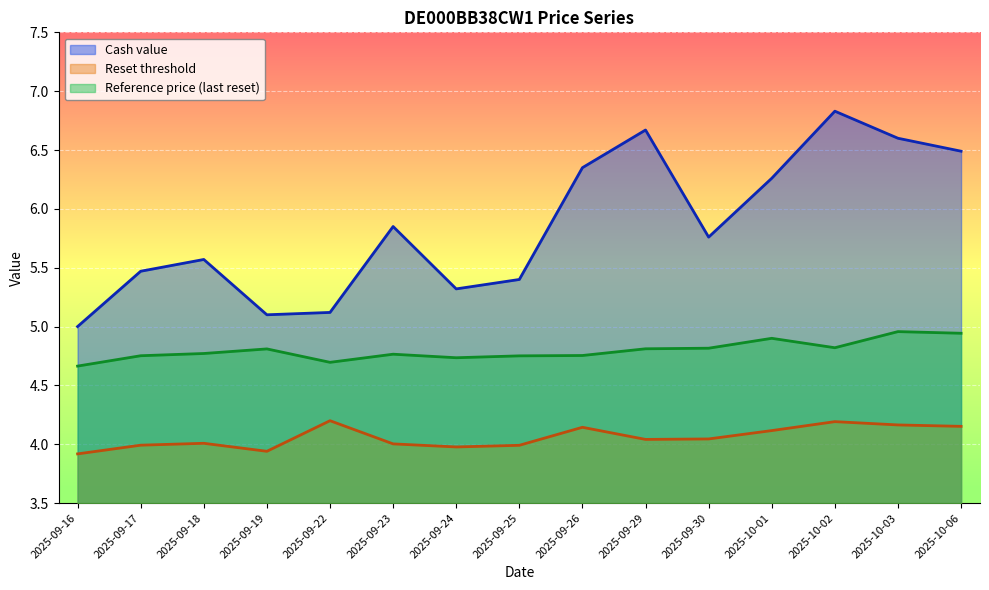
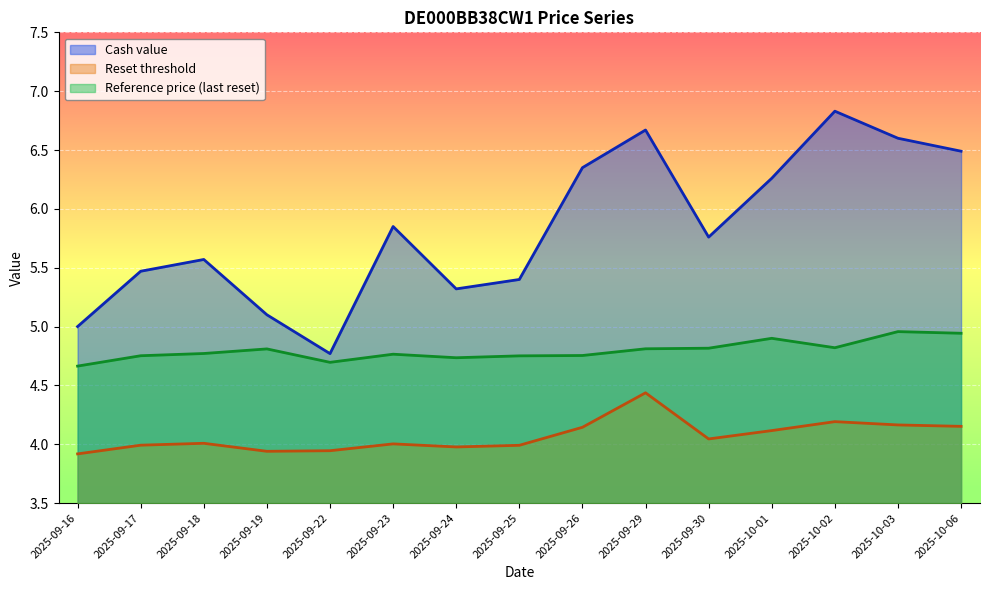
Cash value, 2025-09-22: 5.12 -> 4.77
Reset threshold, 2025-09-22: 4.20 -> 3.95
Reset threshold, 2025-09-29: 4.04 -> 4.44
